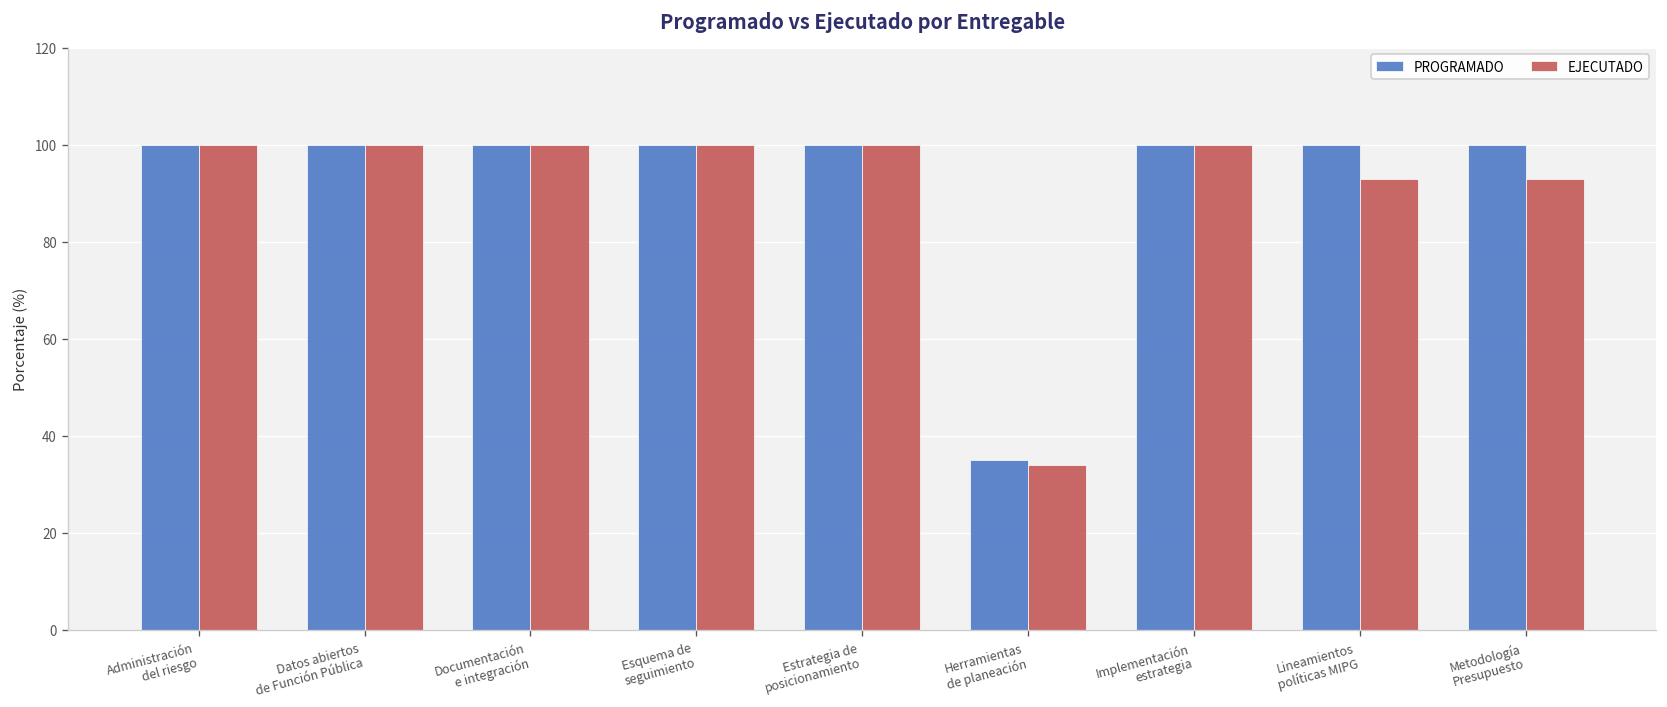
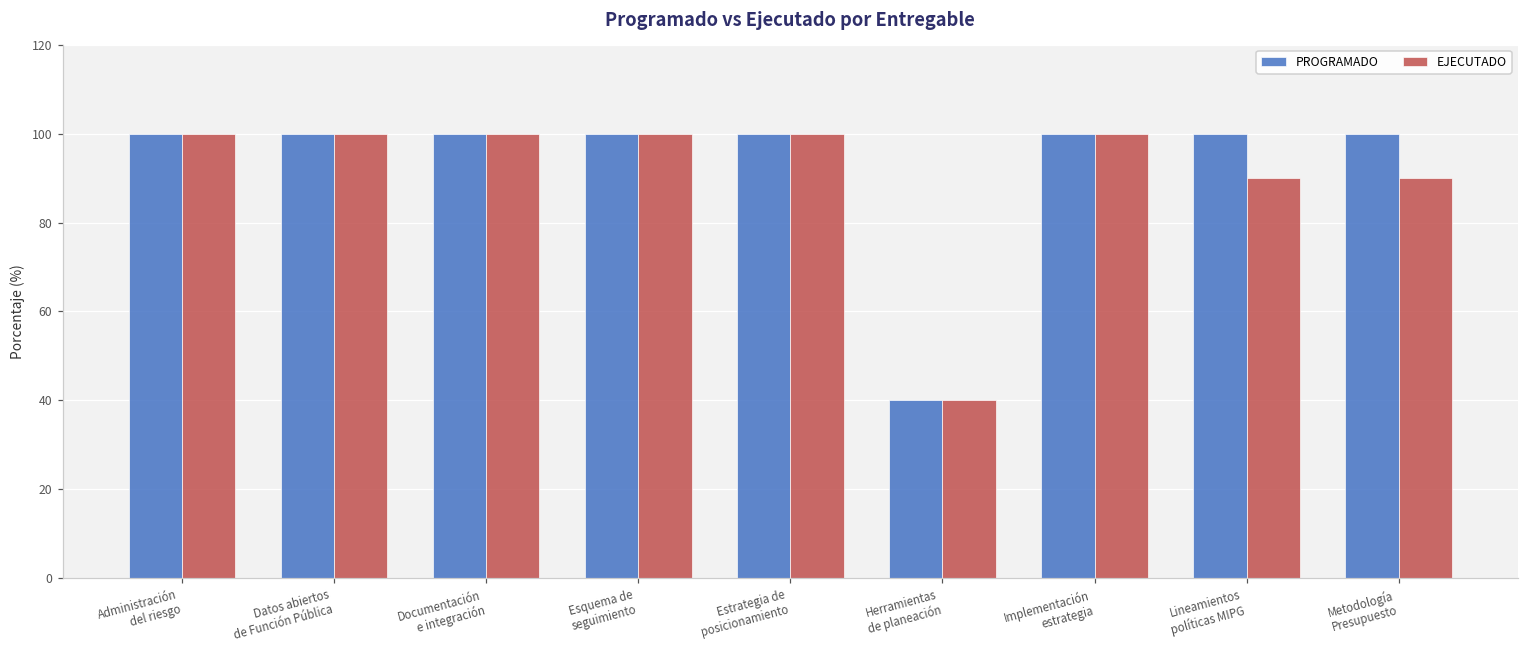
PROGRAMADO, Herramientas de planeación: 35 -> 40
EJECUTADO, Herramientas de planeación: 34 -> 40
EJECUTADO, Lineamientos políticas MIPG: 93 -> 90
EJECUTADO, Metodología Presupuesto: 93 -> 90
